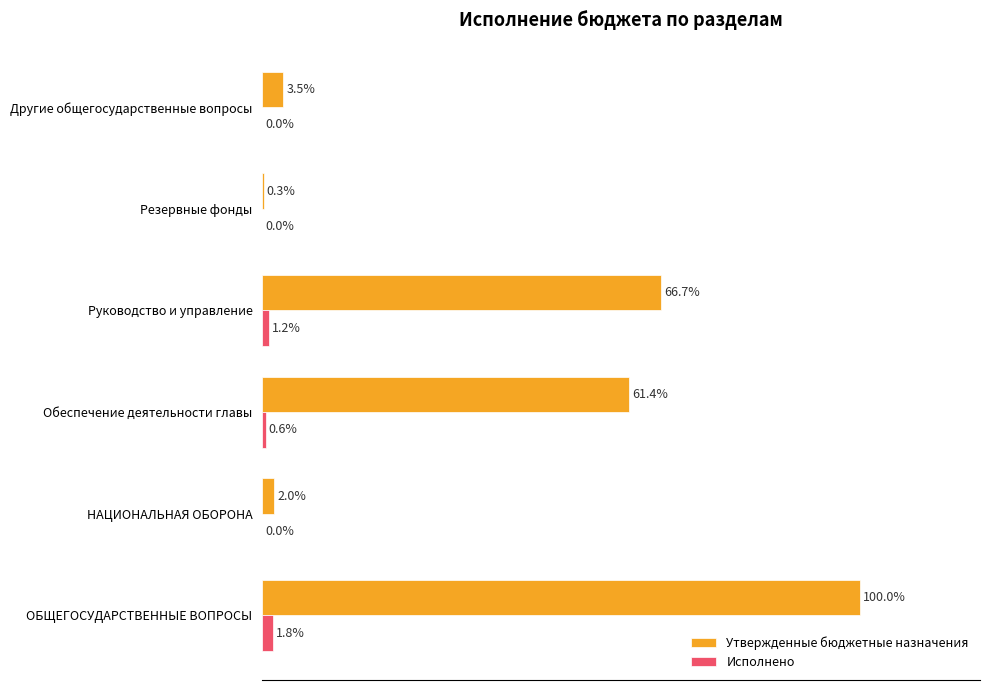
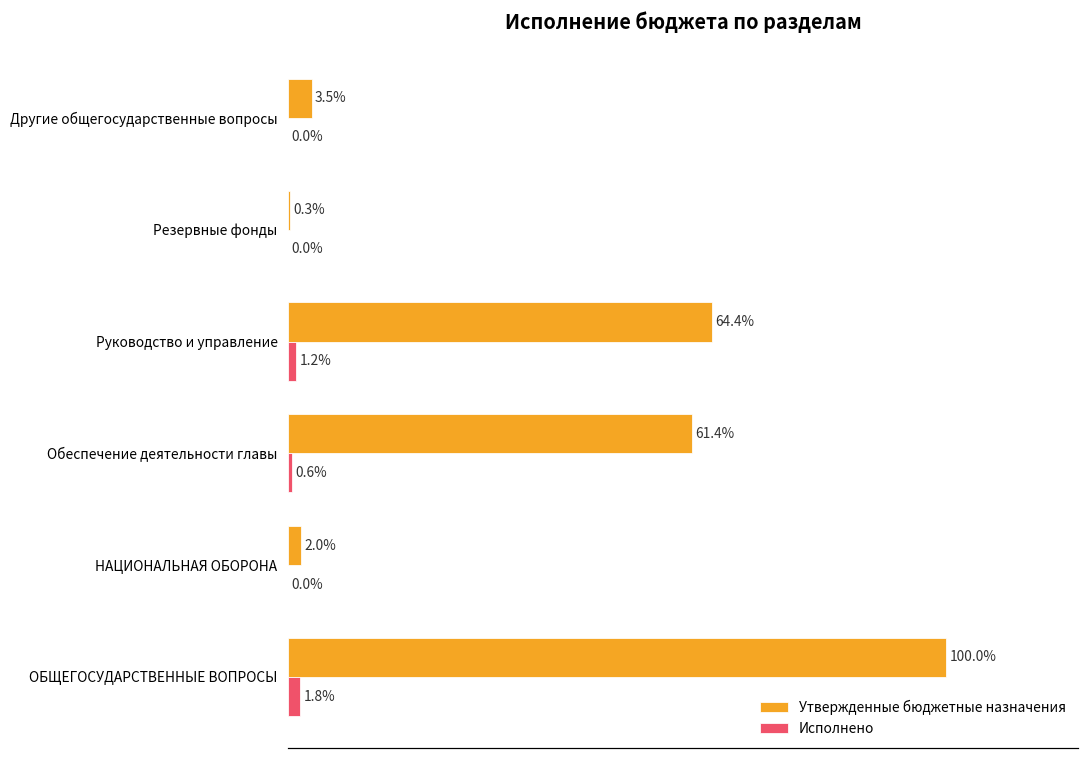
Утвержденные бюджетные назначения, Руководство и управление: 66.7% -> 64.4%
